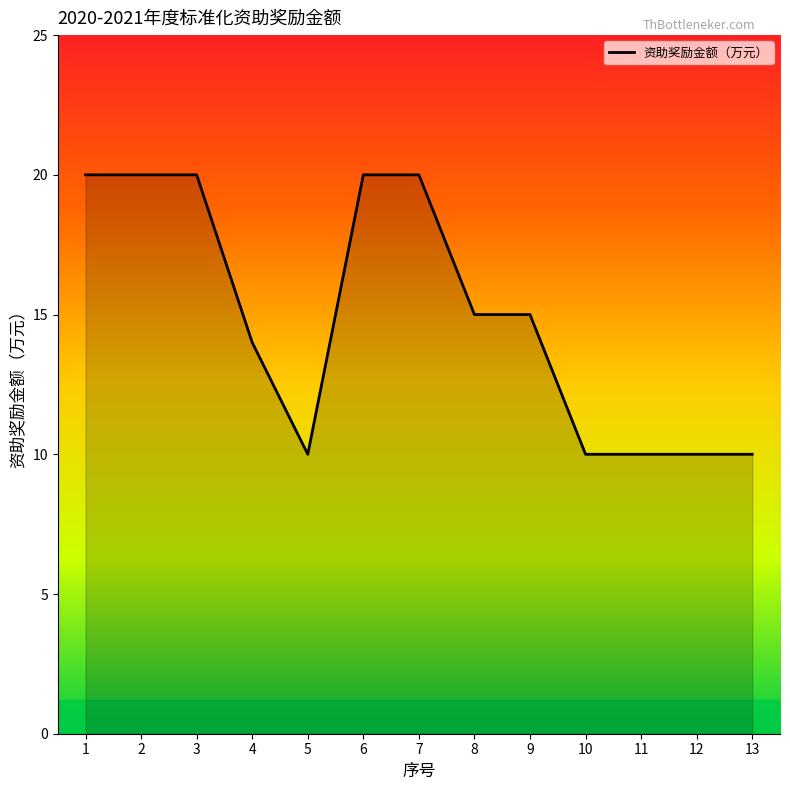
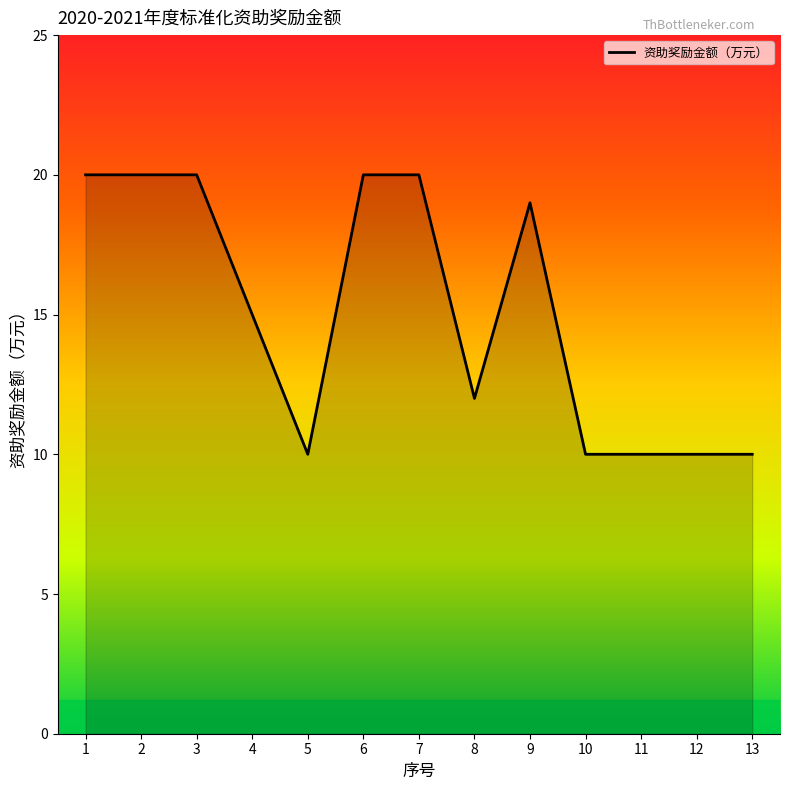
4: 14 -> 15
8: 15 -> 12
9: 15 -> 19
